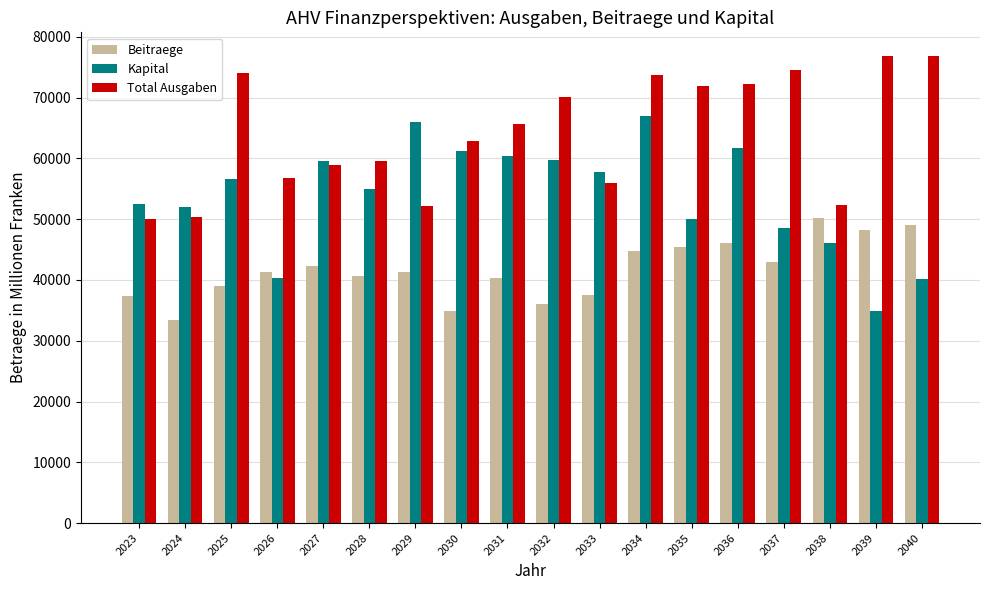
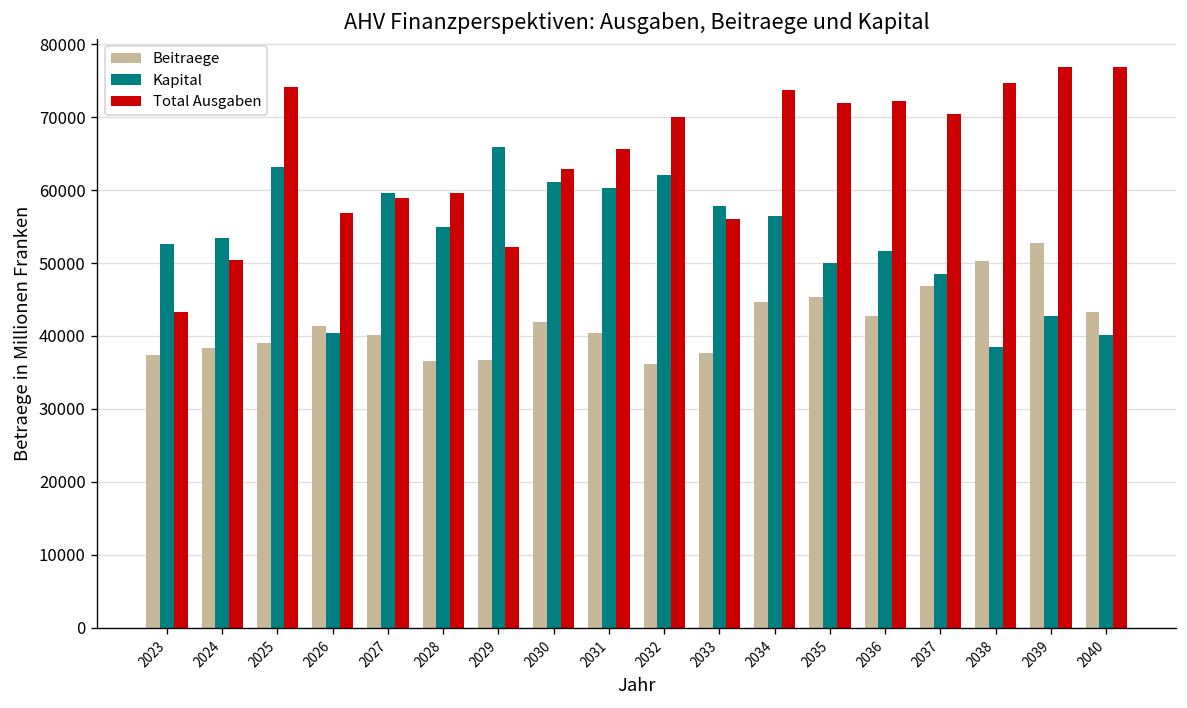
Total Ausgaben, 2023: 50000 -> 43000
Beitraege, 2024: 33000 -> 38000
Kapital, 2024: 52000 -> 53000
Kapital, 2025: 57000 -> 63000
Beitraege, 2027: 42000 -> 40000
Beitraege, 2028: 41000 -> 37000
Beitraege, 2029: 41000 -> 37000
Beitraege, 2030: 35000 -> 42000
Kapital, 2032: 60000 -> 62000
Kapital, 2034: 67000 -> 56000
Beitraege, 2036: 46000 -> 43000
Kapital, 2036: 62000 -> 52000
Beitraege, 2037: 43000 -> 47000
Total Ausgaben, 2037: 75000 -> 70000
Kapital, 2038: 46000 -> 38000
Total Ausgaben, 2038: 52000 -> 75000
Beitraege, 2039: 48000 -> 53000
Kapital, 2039: 35000 -> 43000
Beitraege, 2040: 49000 -> 43000
